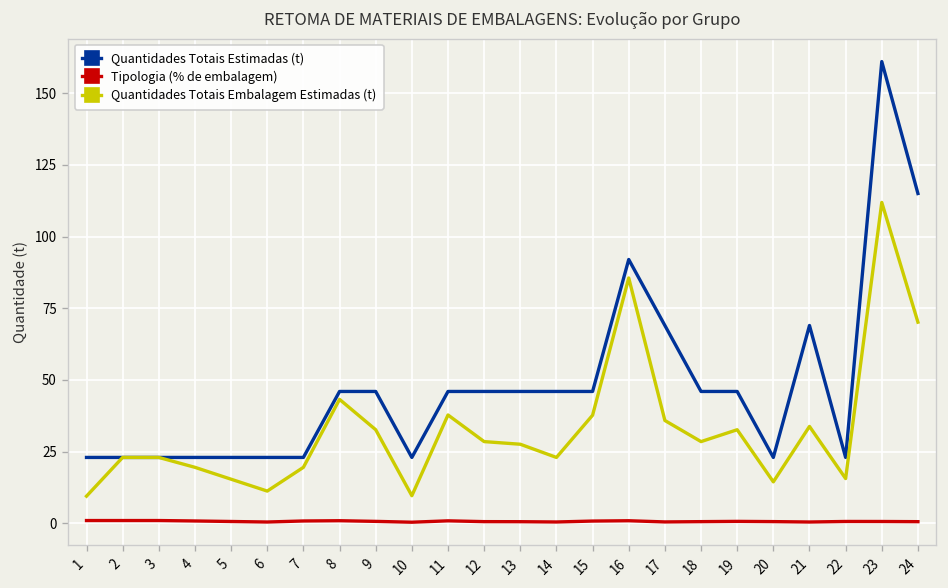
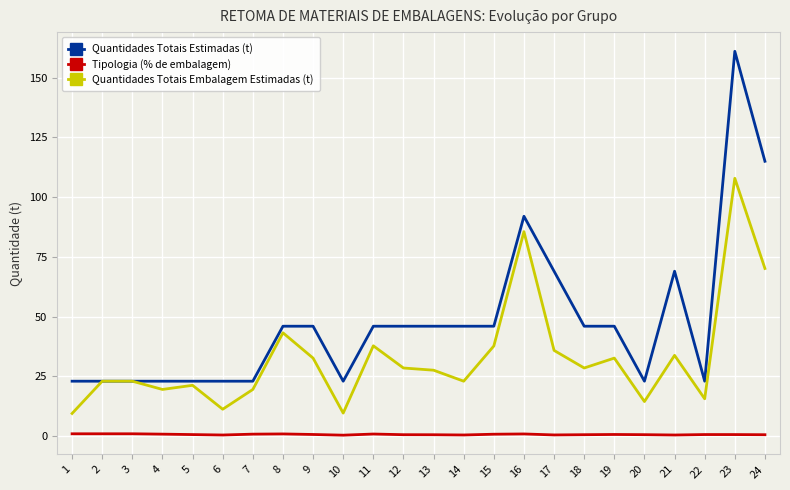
Quantidades Totais Embalagem Estimadas (t), 5: 15 -> 21
Quantidades Totais Embalagem Estimadas (t), 23: 112 -> 108
